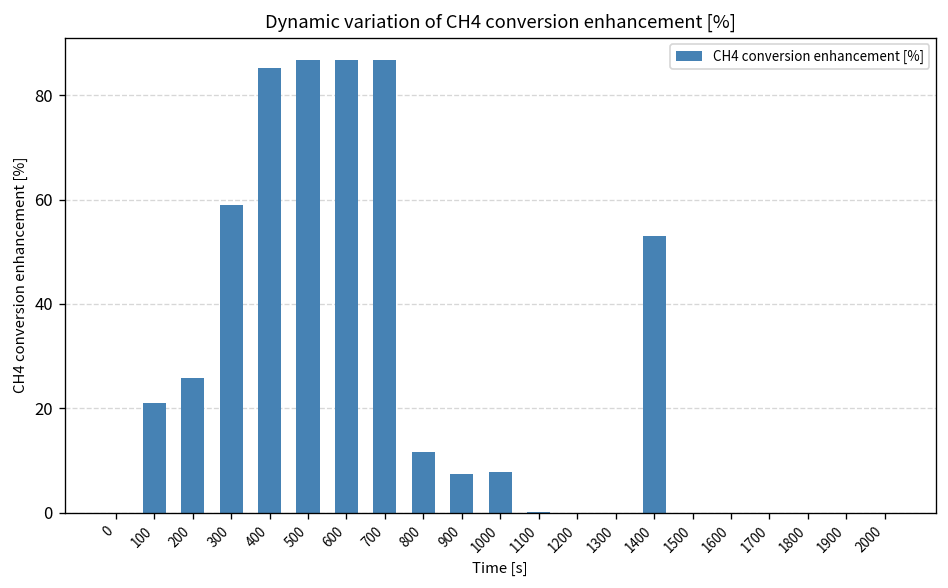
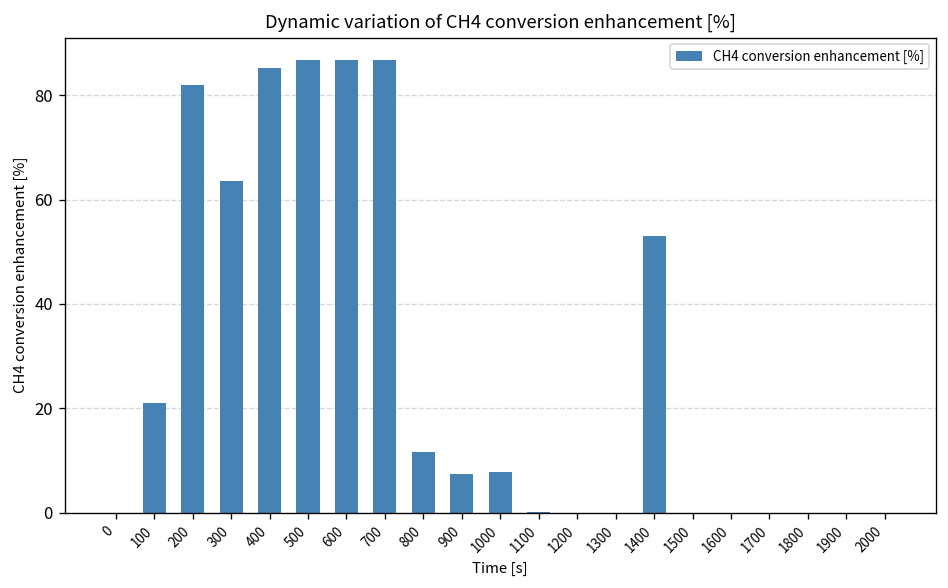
200: 26 -> 82
300: 59 -> 64
